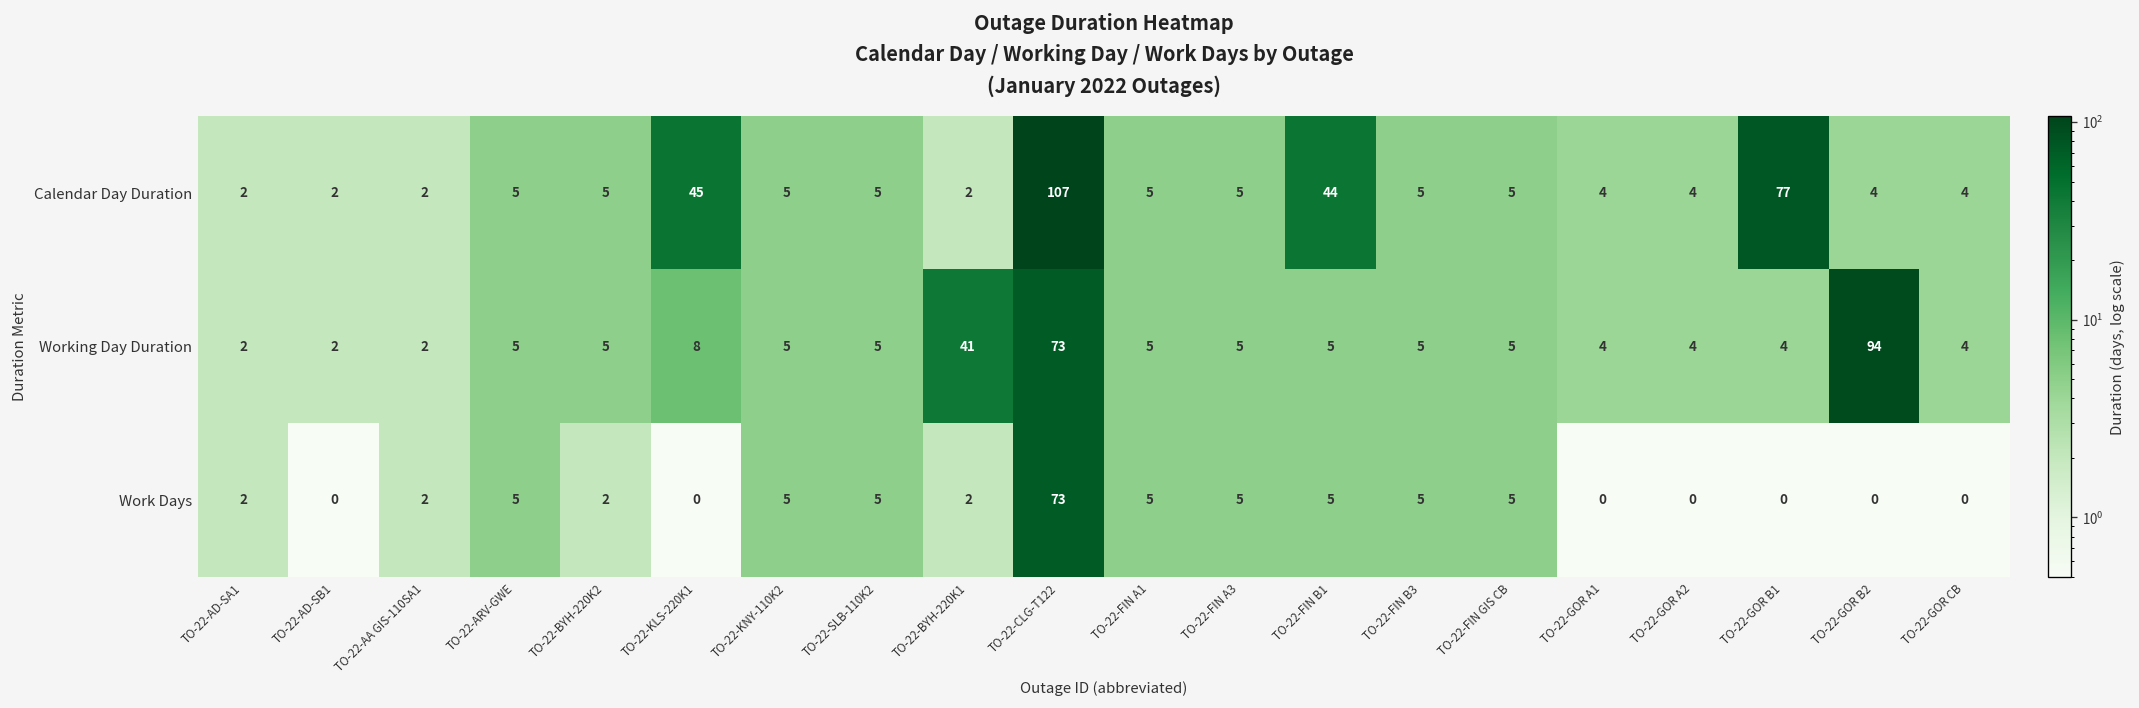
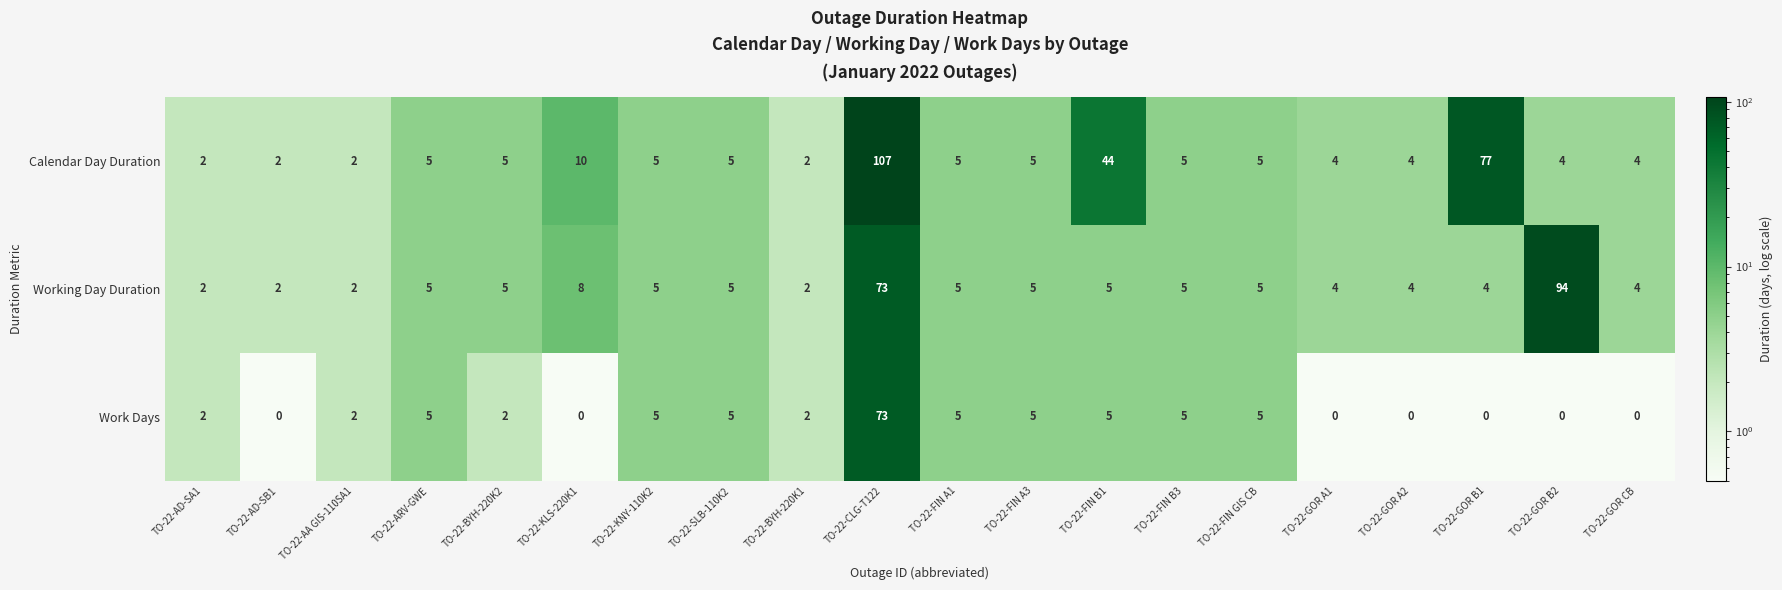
Calendar Day Duration, TO-22-KLS-220K1: 45 -> 10
Working Day Duration, TO-22-BYH-220K1: 41 -> 2
